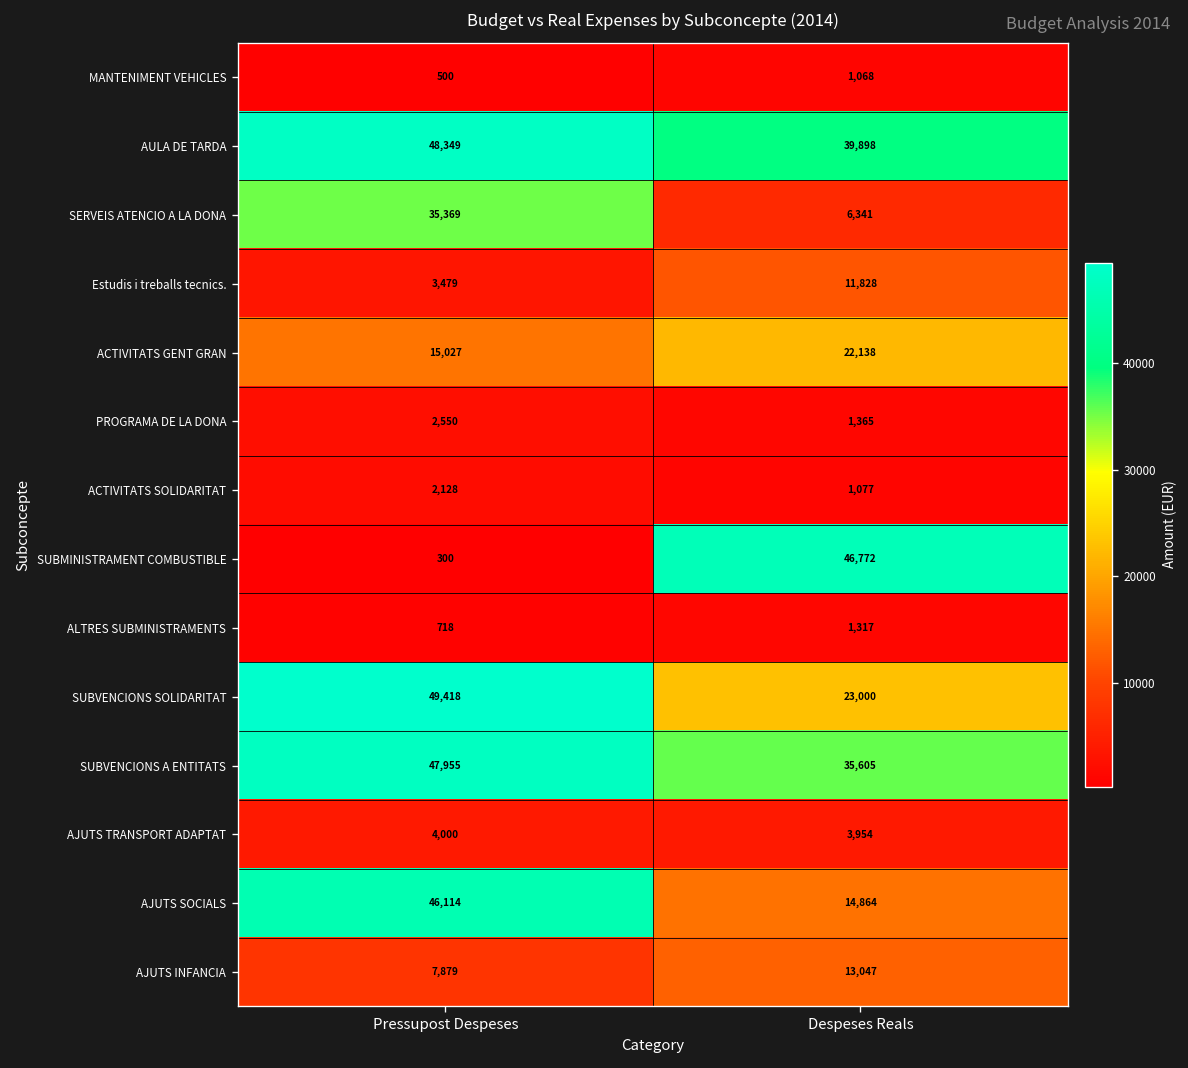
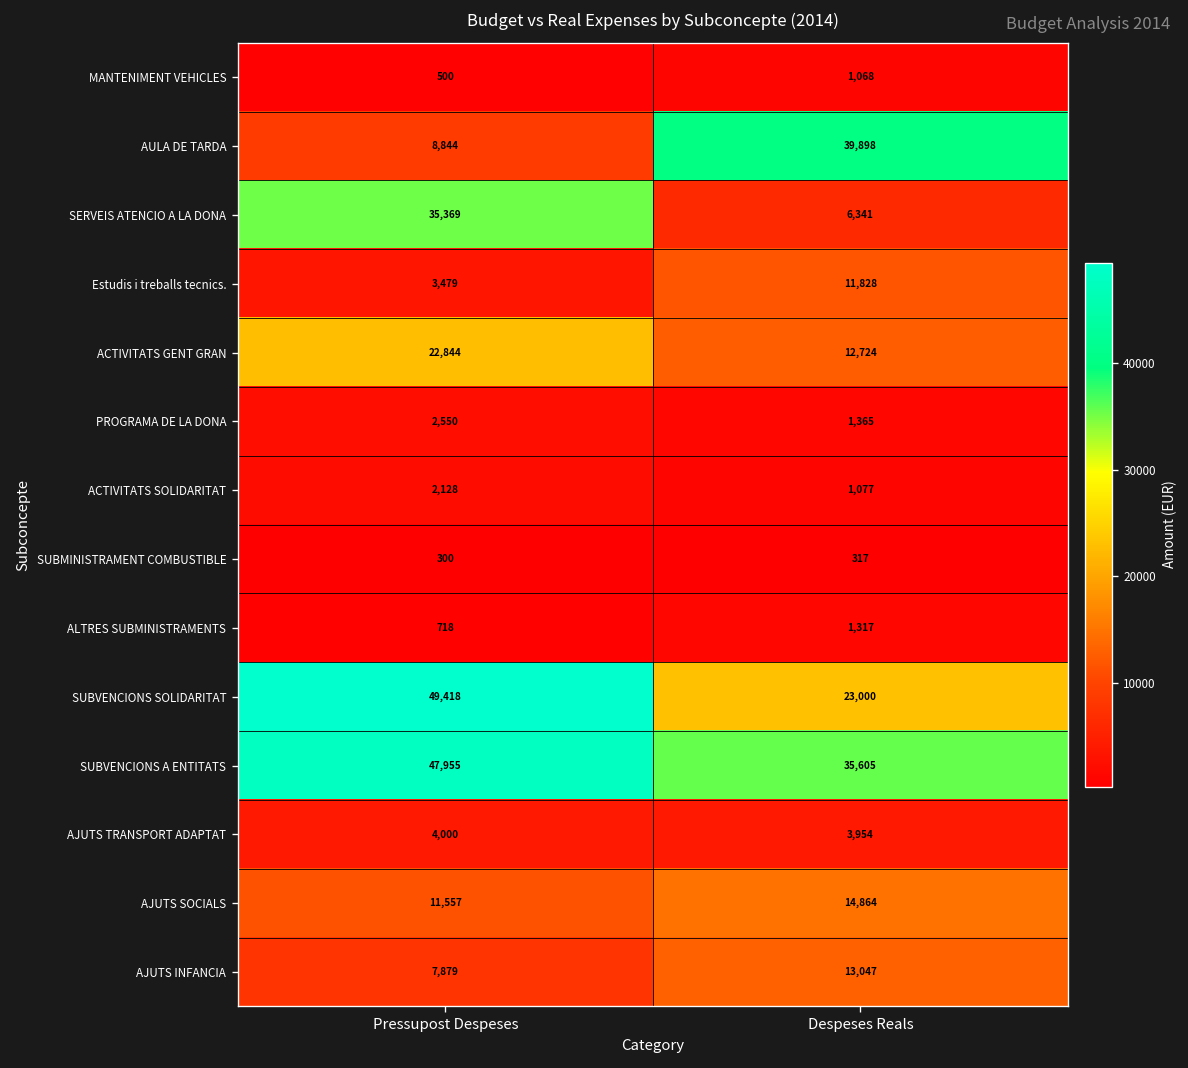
AULA DE TARDA, Pressupost Despeses: 48,349 -> 8,844
ACTIVITATS GENT GRAN, Pressupost Despeses: 15,027 -> 22,844
ACTIVITATS GENT GRAN, Despeses Reals: 22,138 -> 12,724
SUBMINISTRAMENT COMBUSTIBLE, Despeses Reals: 46,772 -> 317
AJUTS SOCIALS, Pressupost Despeses: 46,114 -> 11,557
